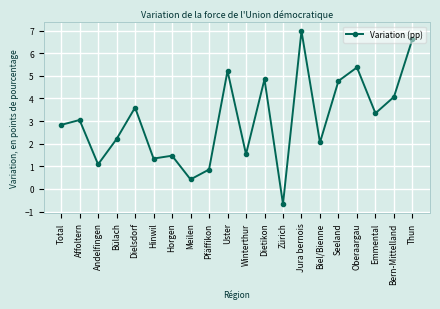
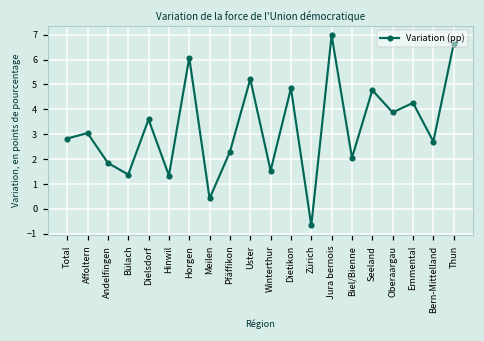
Andelfingen: 1.1 -> 1.8
Bülach: 2.2 -> 1.4
Horgen: 1.5 -> 6.1
Pfäffikon: 0.9 -> 2.3
Oberaargau: 5.4 -> 3.9
Emmental: 3.3 -> 4.3
Bern-Mittelland: 4.1 -> 2.7
